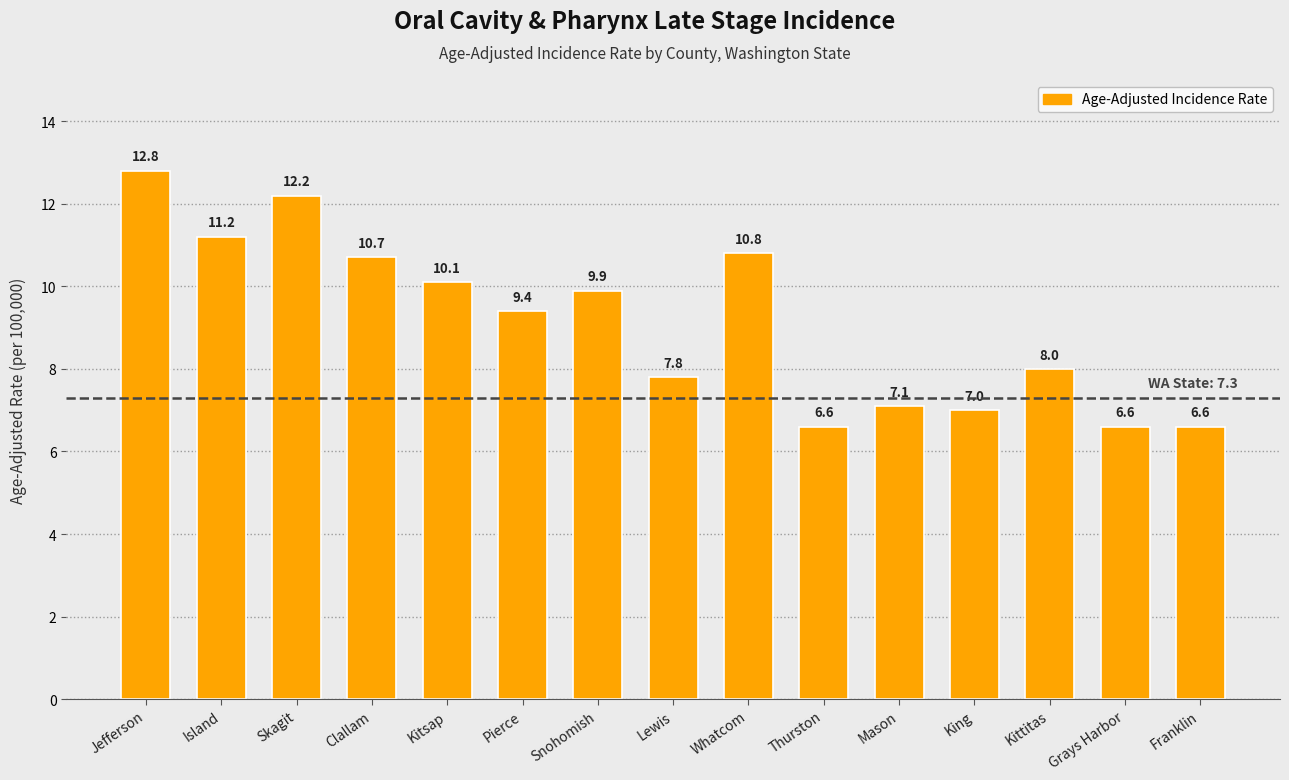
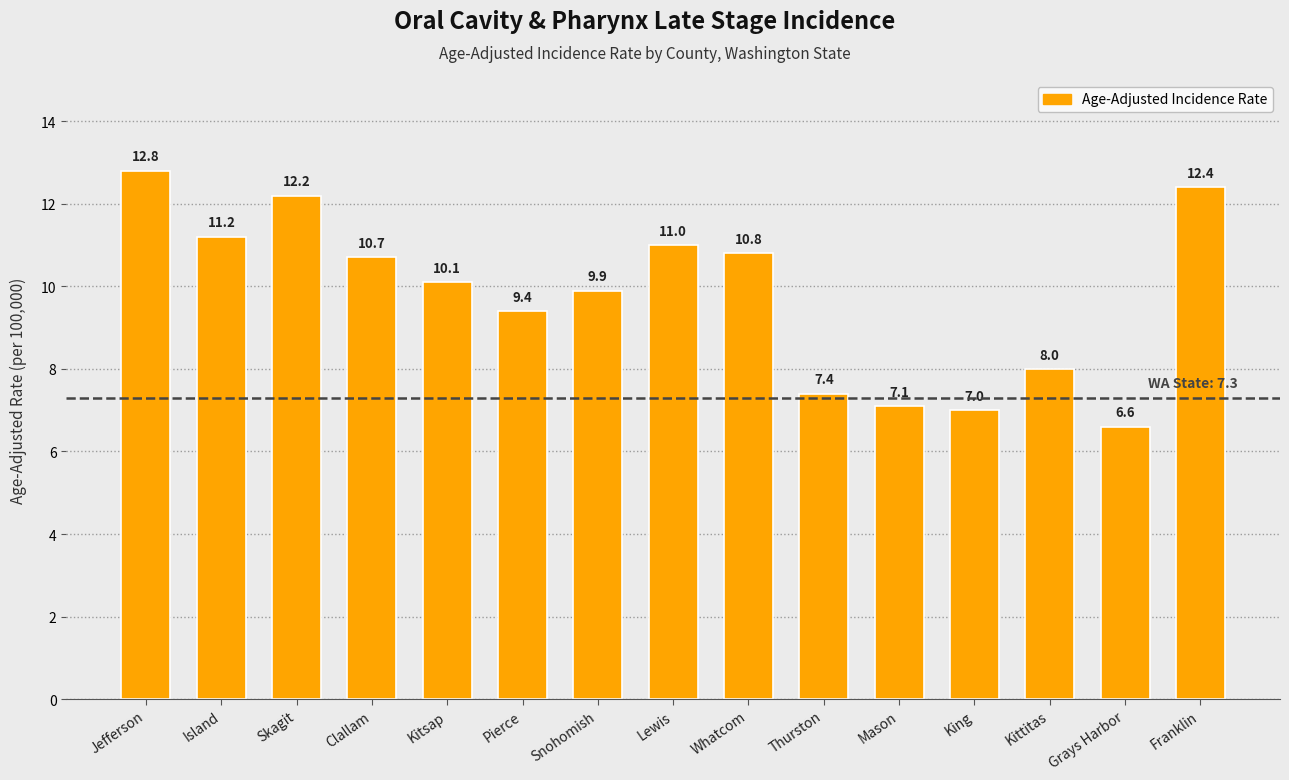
Lewis: 7.8 -> 11.0
Thurston: 6.6 -> 7.4
Franklin: 6.6 -> 12.4
